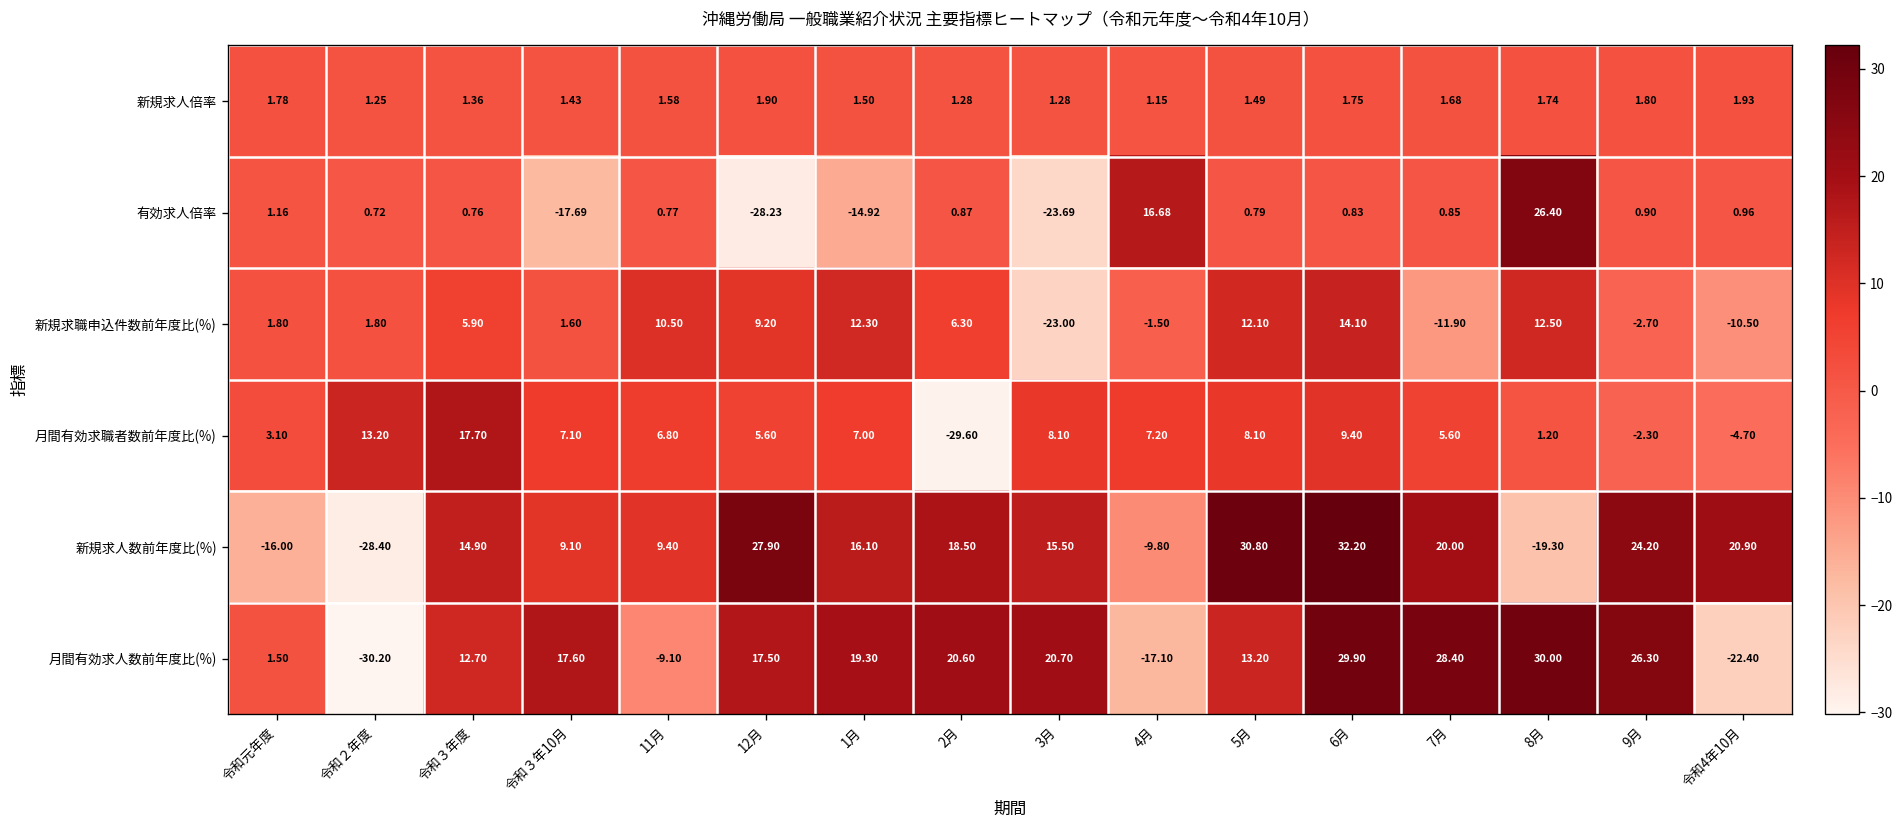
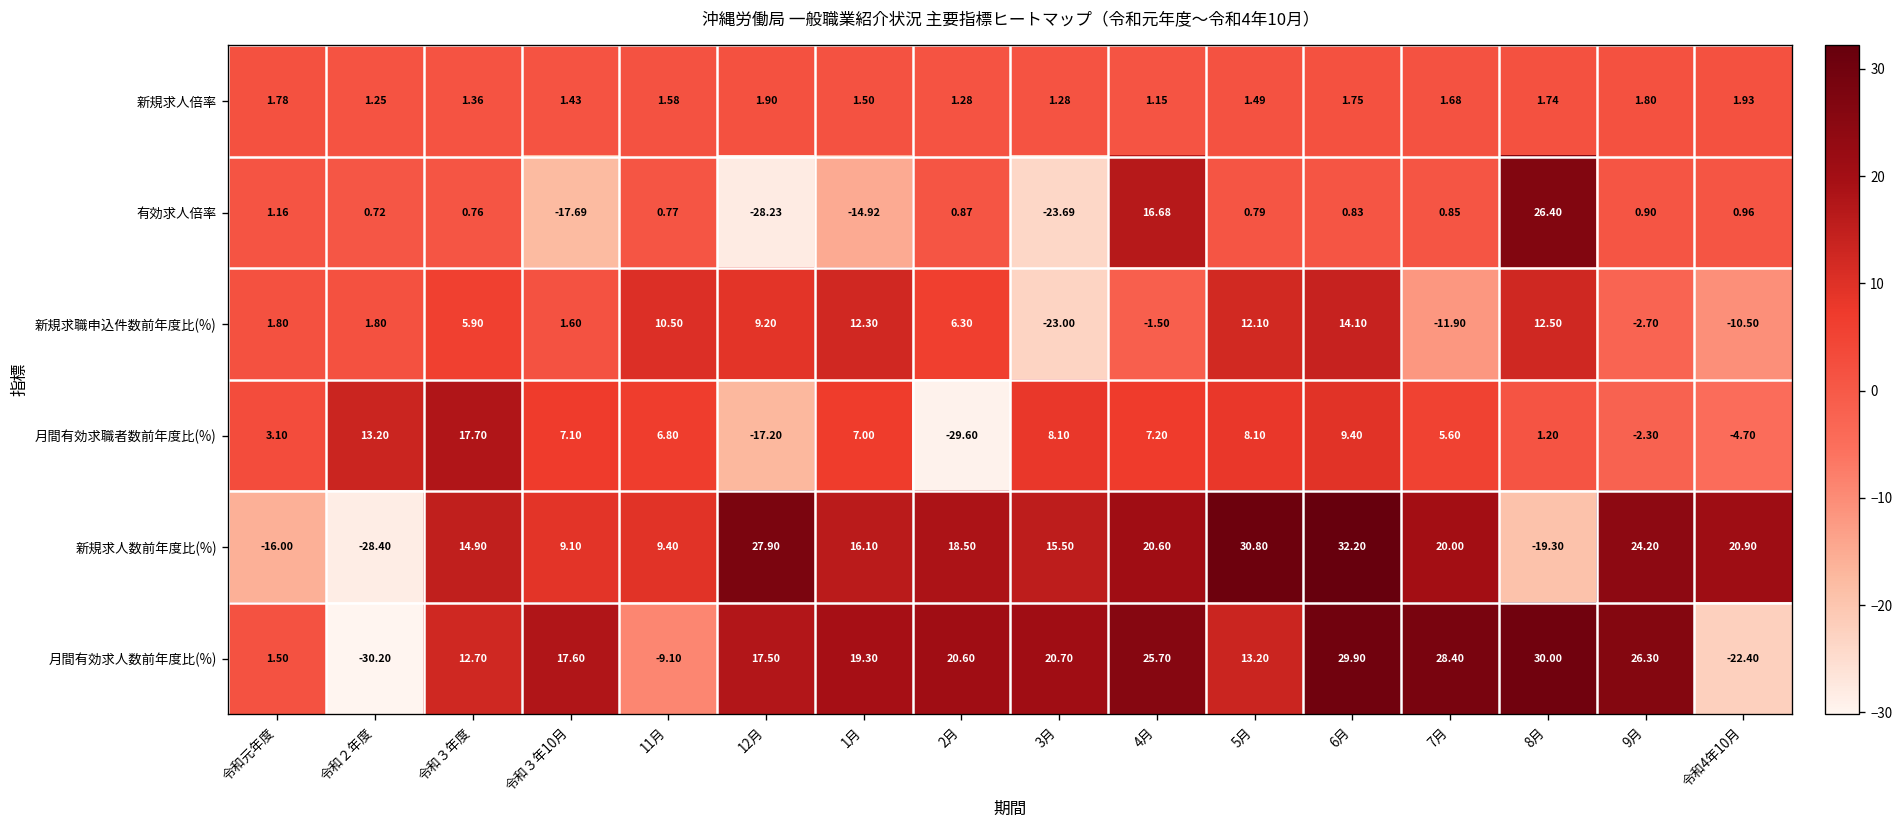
月間有効求職者数前年度比(%), 12月: 5.60 -> -17.20
新規求人数前年度比(%), 4月: -9.80 -> 20.60
月間有効求人数前年度比(%), 4月: -17.10 -> 25.70
